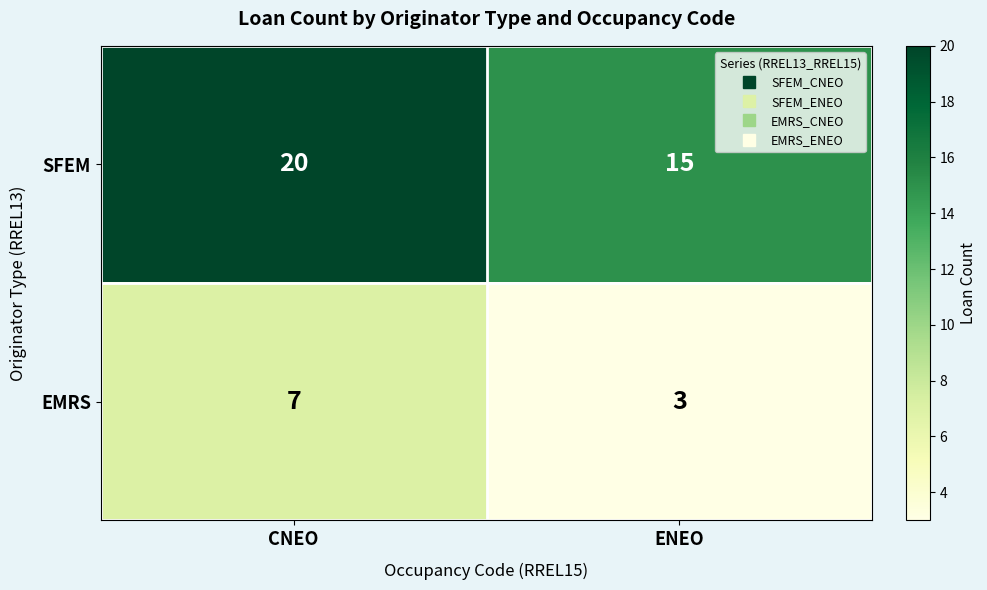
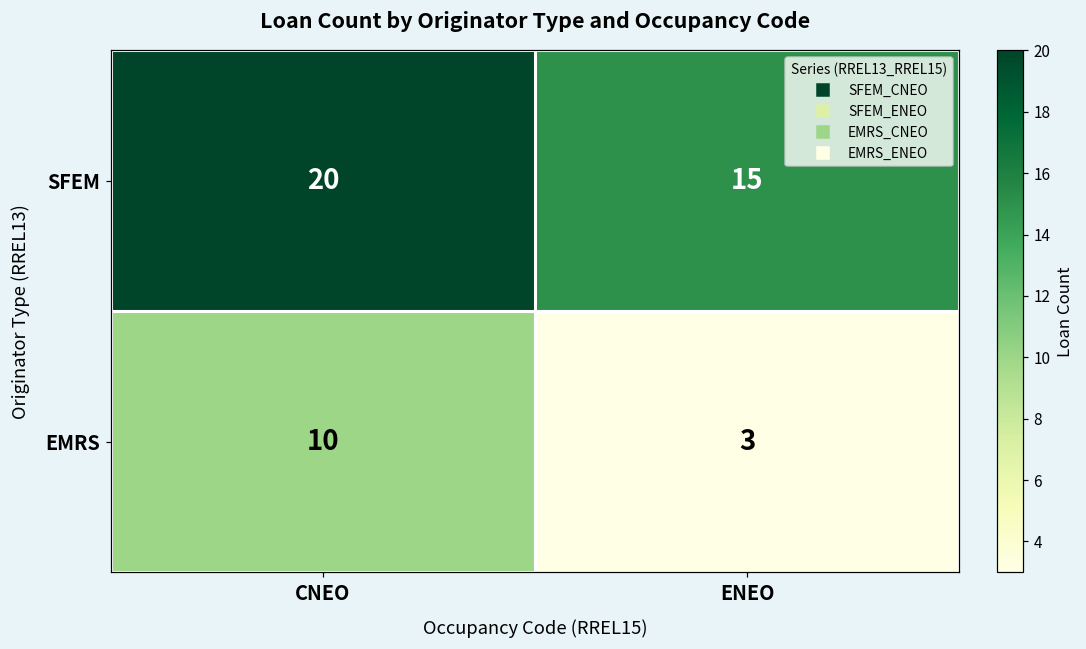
EMRS, CNEO: 7 -> 10
